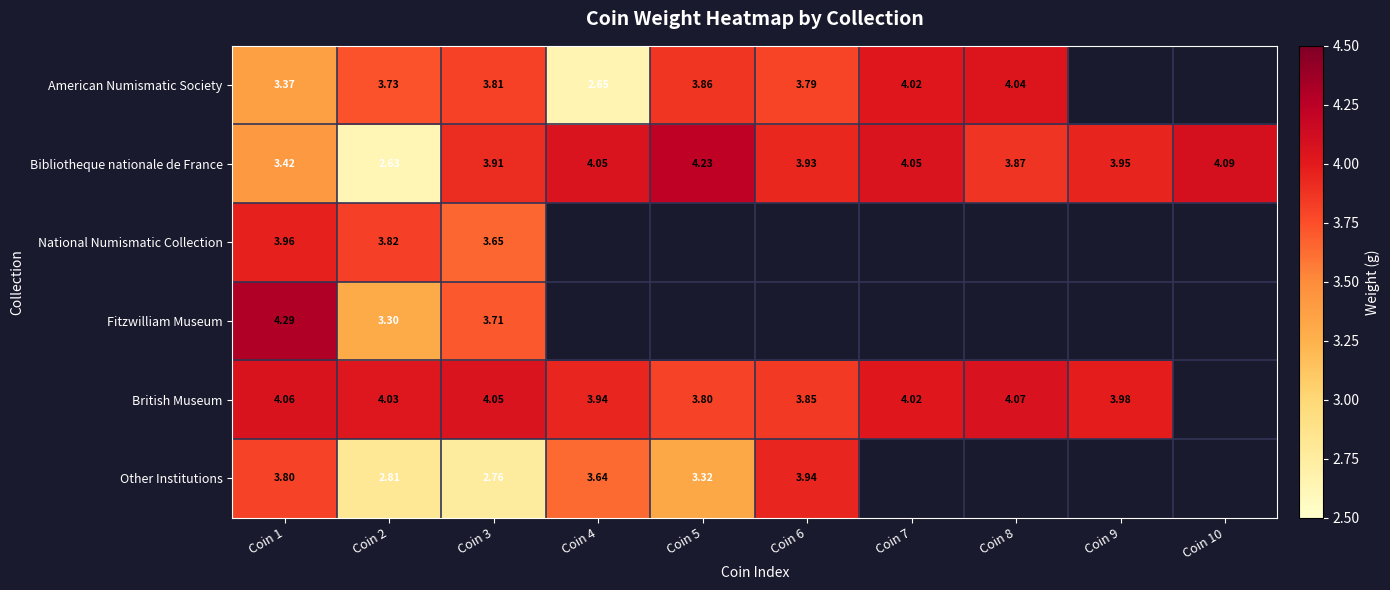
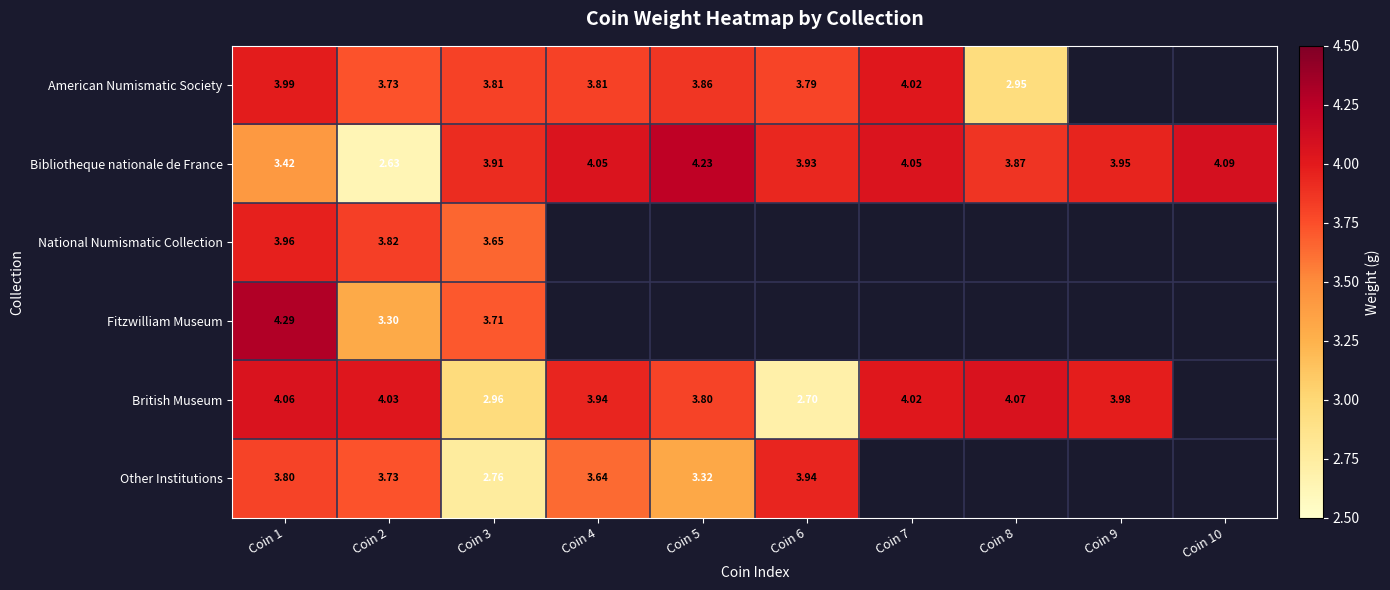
American Numismatic Society, Coin 1: 3.37 -> 3.99
American Numismatic Society, Coin 4: 2.65 -> 3.81
American Numismatic Society, Coin 8: 4.04 -> 2.95
British Museum, Coin 3: 4.05 -> 2.96
British Museum, Coin 6: 3.85 -> 2.70
Other Institutions, Coin 2: 2.81 -> 3.73
